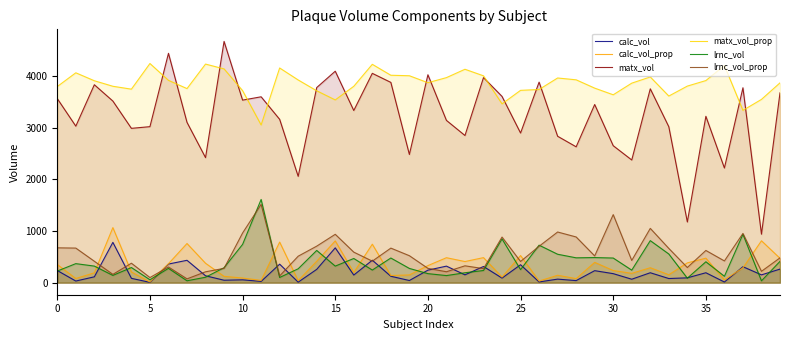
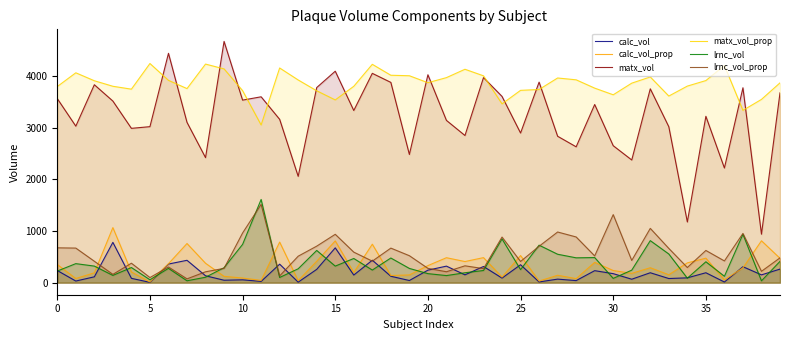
lrnc_vol, 30: 500 -> 100
